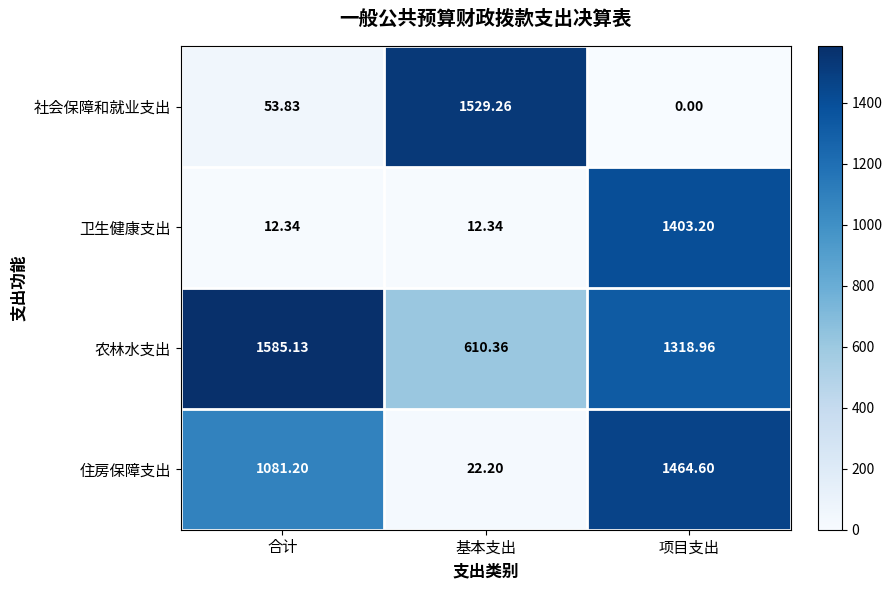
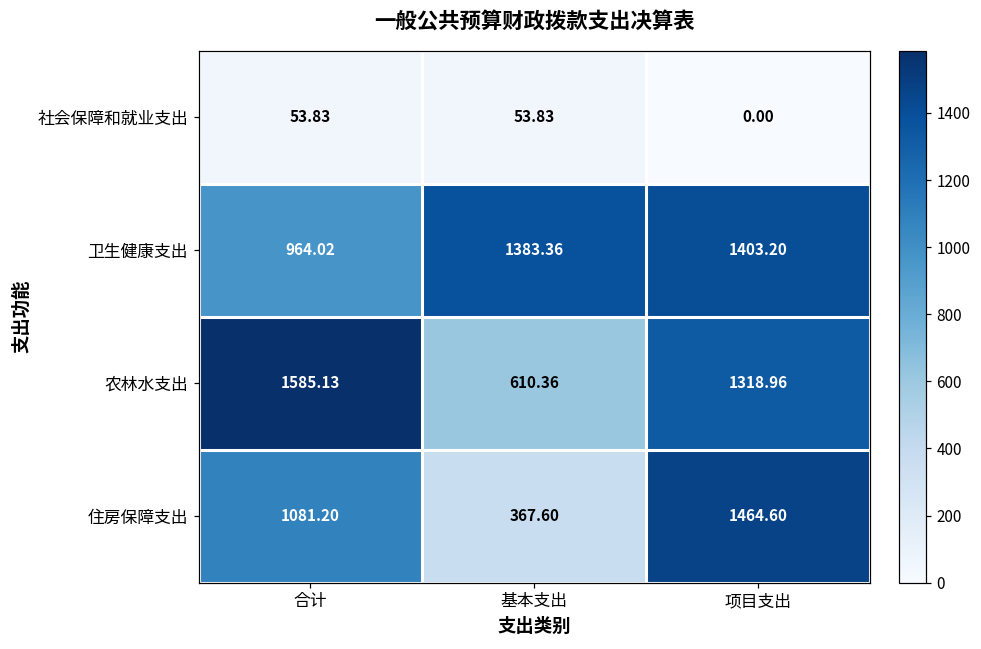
社会保障和就业支出, 基本支出: 1529.26 -> 53.83
卫生健康支出, 合计: 12.34 -> 964.02
卫生健康支出, 基本支出: 12.34 -> 1383.36
住房保障支出, 基本支出: 22.20 -> 367.60
